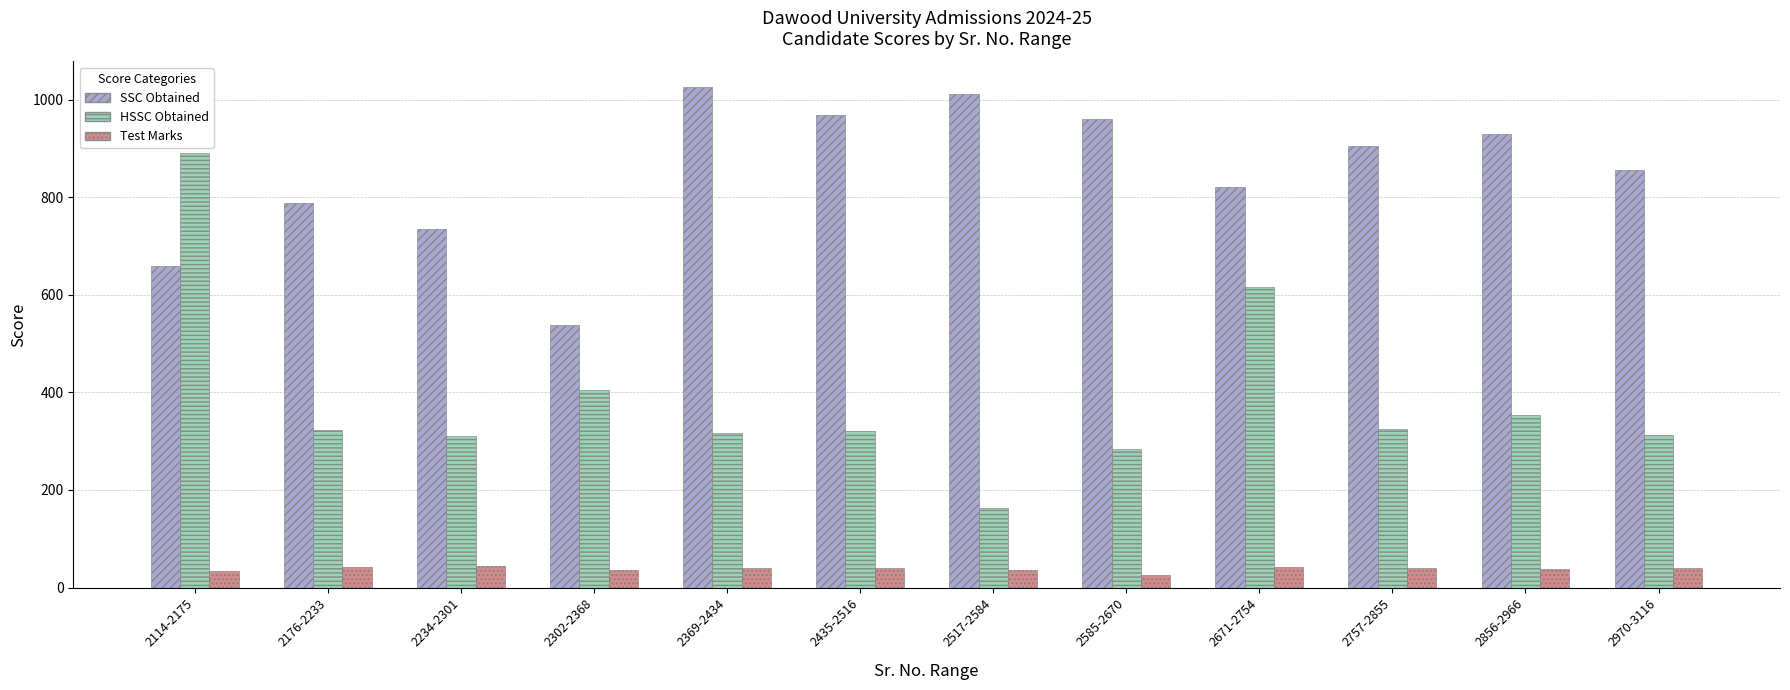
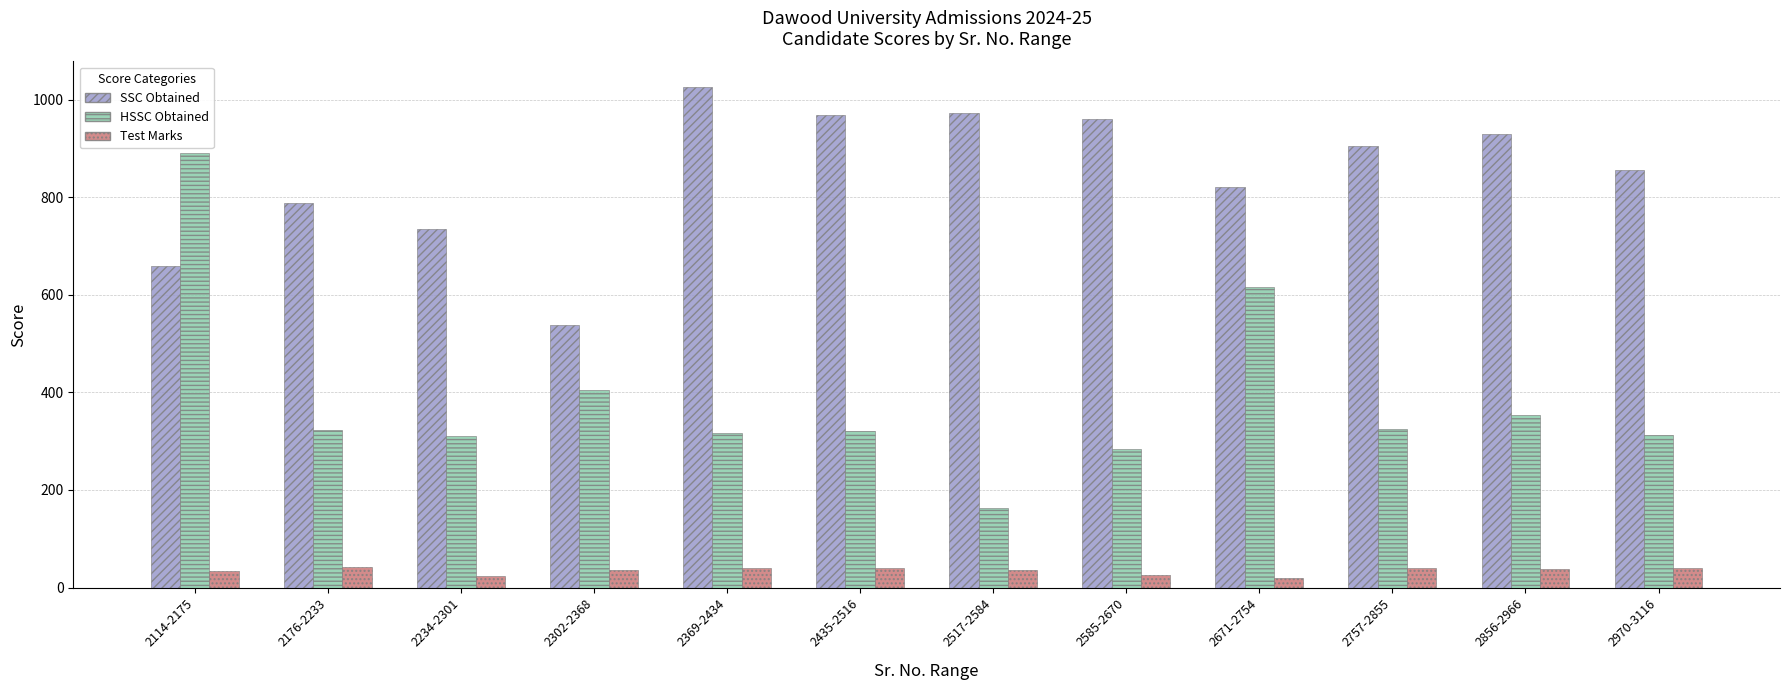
Test Marks, 2234-2301: 40 -> 20
SSC Obtained, 2517-2584: 1010 -> 970
Test Marks, 2671-2754: 40 -> 20
